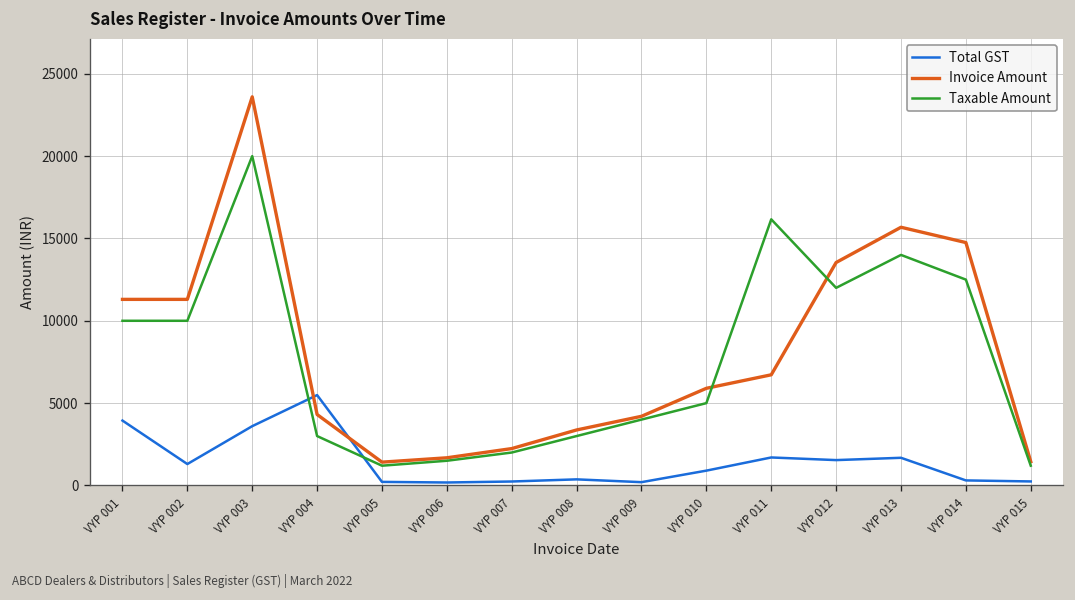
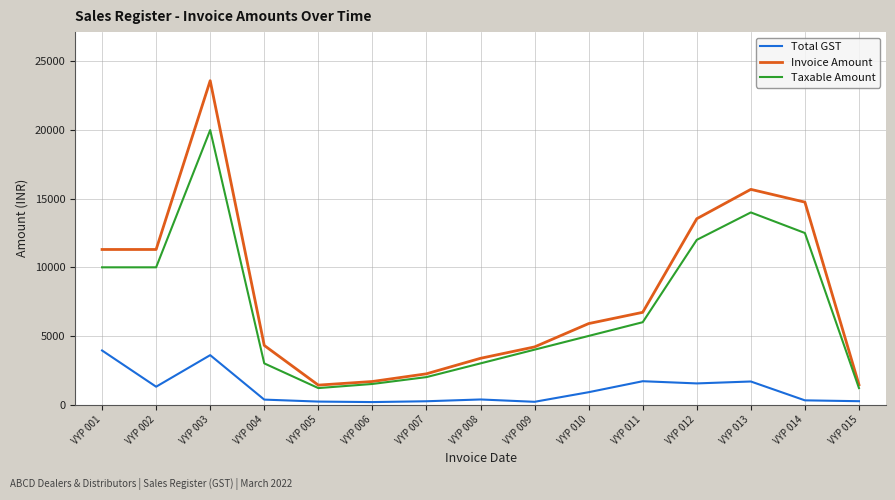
Total GST, VYP 004: 5500 -> 400
Taxable Amount, VYP 011: 16200 -> 6000
